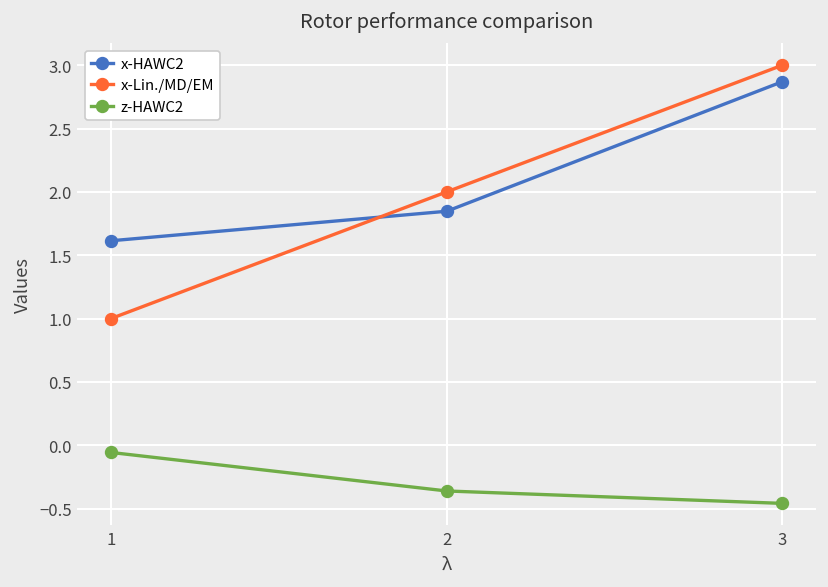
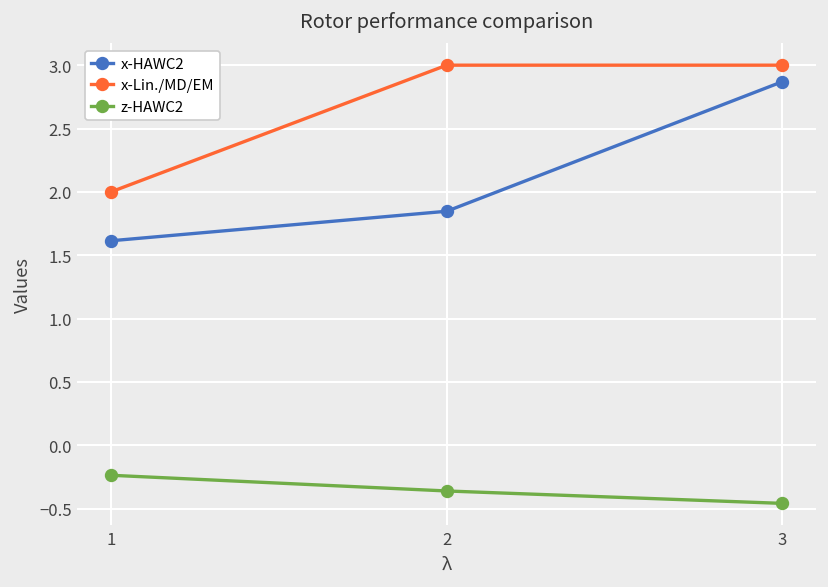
x-Lin./MD/EM, 1: 1 -> 2
z-HAWC2, 1: -0.06 -> -0.24
x-Lin./MD/EM, 2: 2 -> 3
